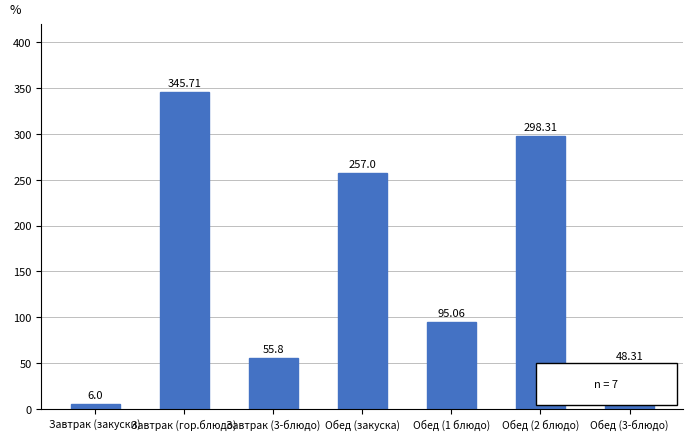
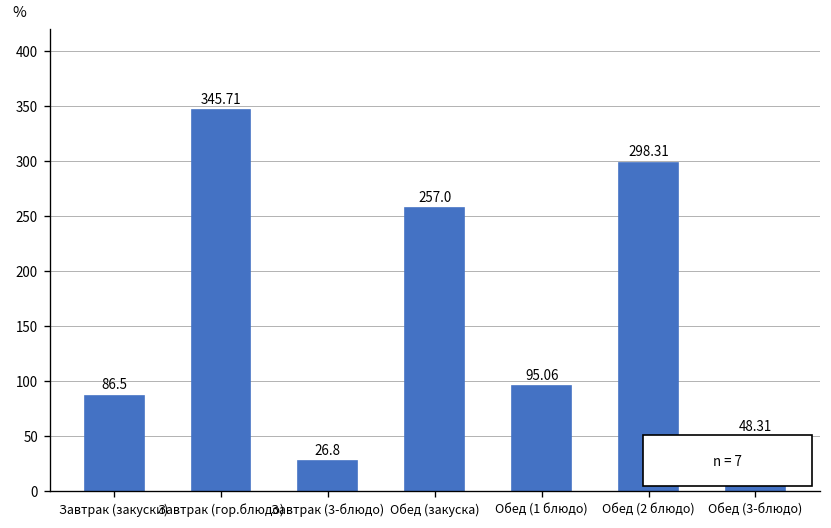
Завтрак (закуски): 6.0 -> 86.5
Завтрак (3-блюдо): 55.8 -> 26.8
